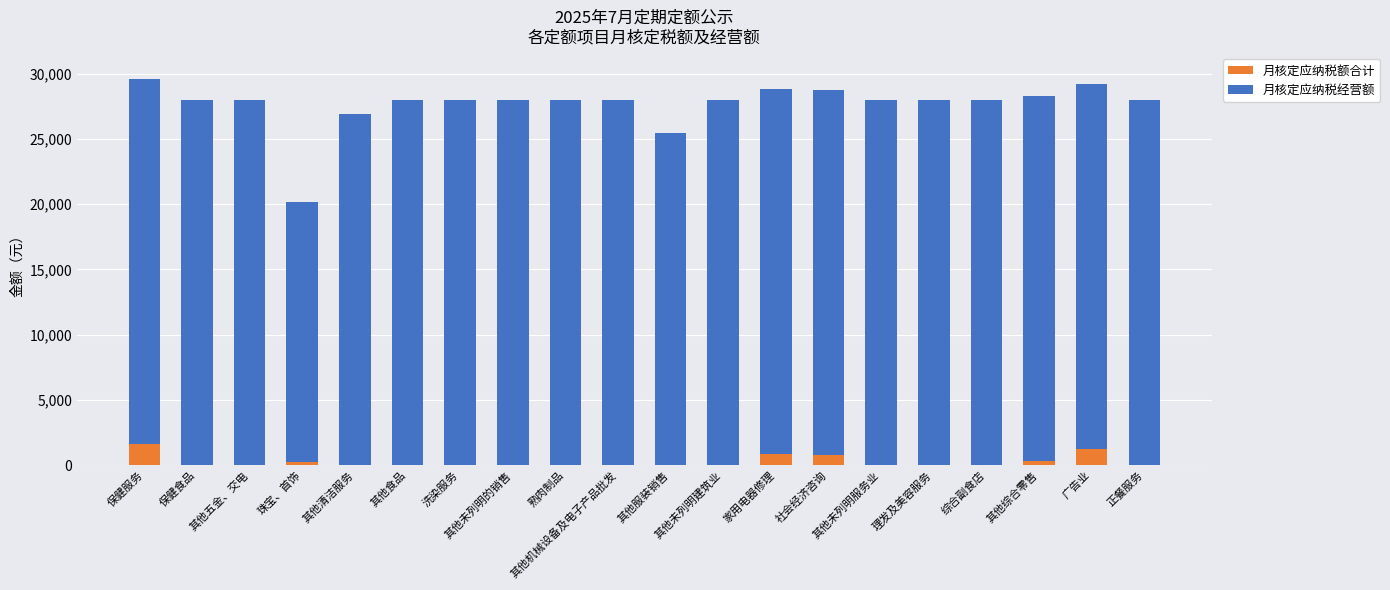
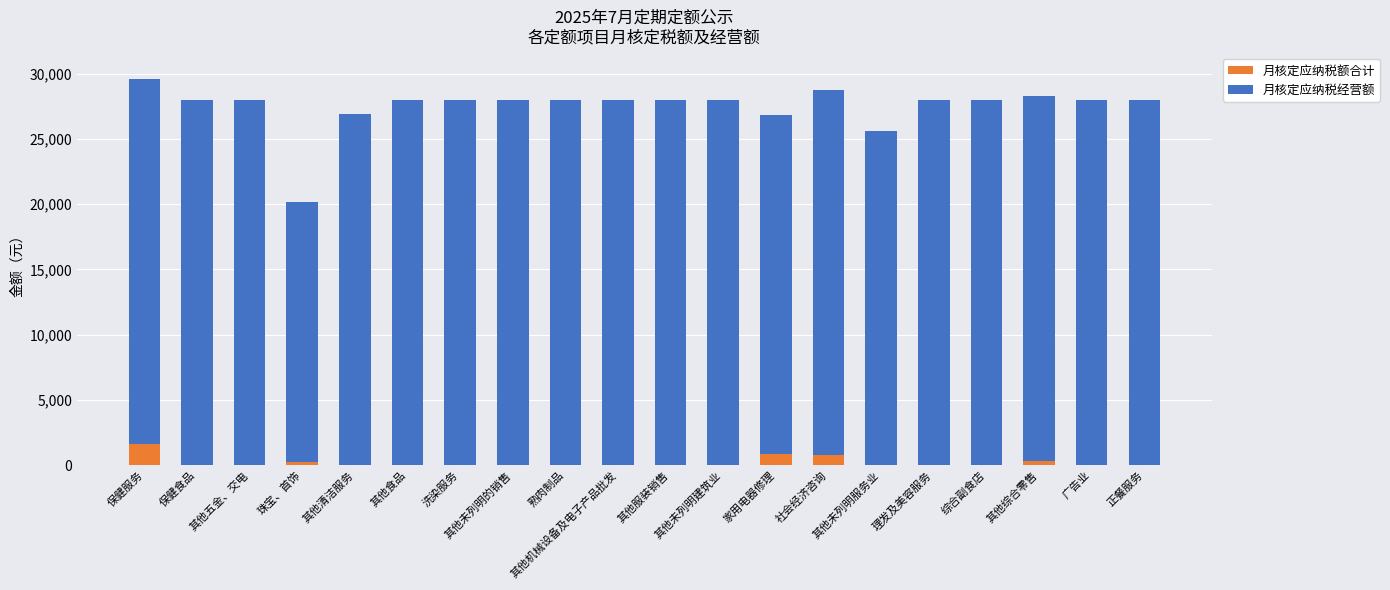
月核定应纳税经营额, 其他服装销售: 25,500 -> 28,000
月核定应纳税经营额, 家用电器修理: 28,000 -> 26,000
月核定应纳税经营额, 其他未列明服务业: 28,000 -> 25,600
月核定应纳税额合计, 广告业: 1,200 -> 0
